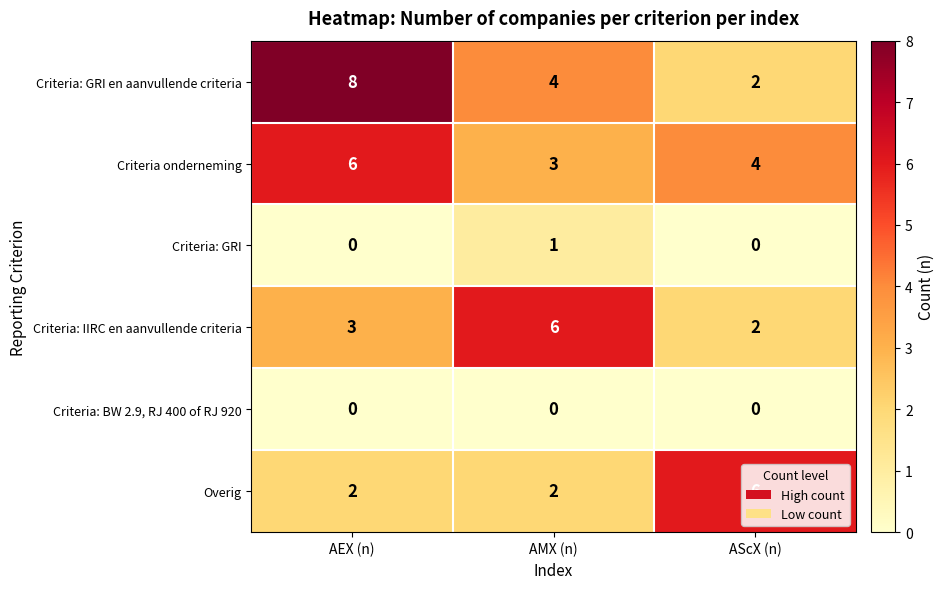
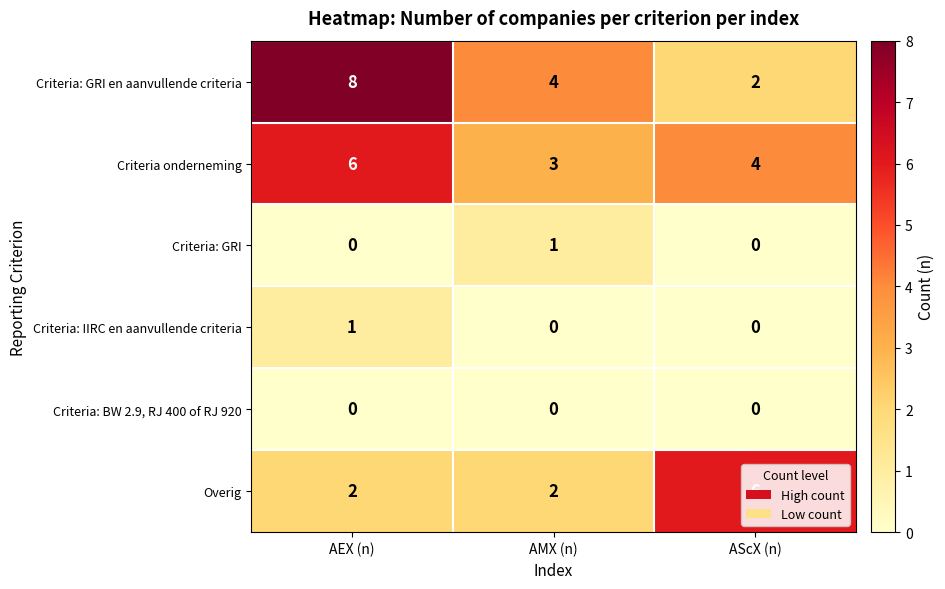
Criteria: IIRC en aanvullende criteria, AEX (n): 3 -> 1
Criteria: IIRC en aanvullende criteria, AMX (n): 6 -> 0
Criteria: IIRC en aanvullende criteria, AScX (n): 2 -> 0
